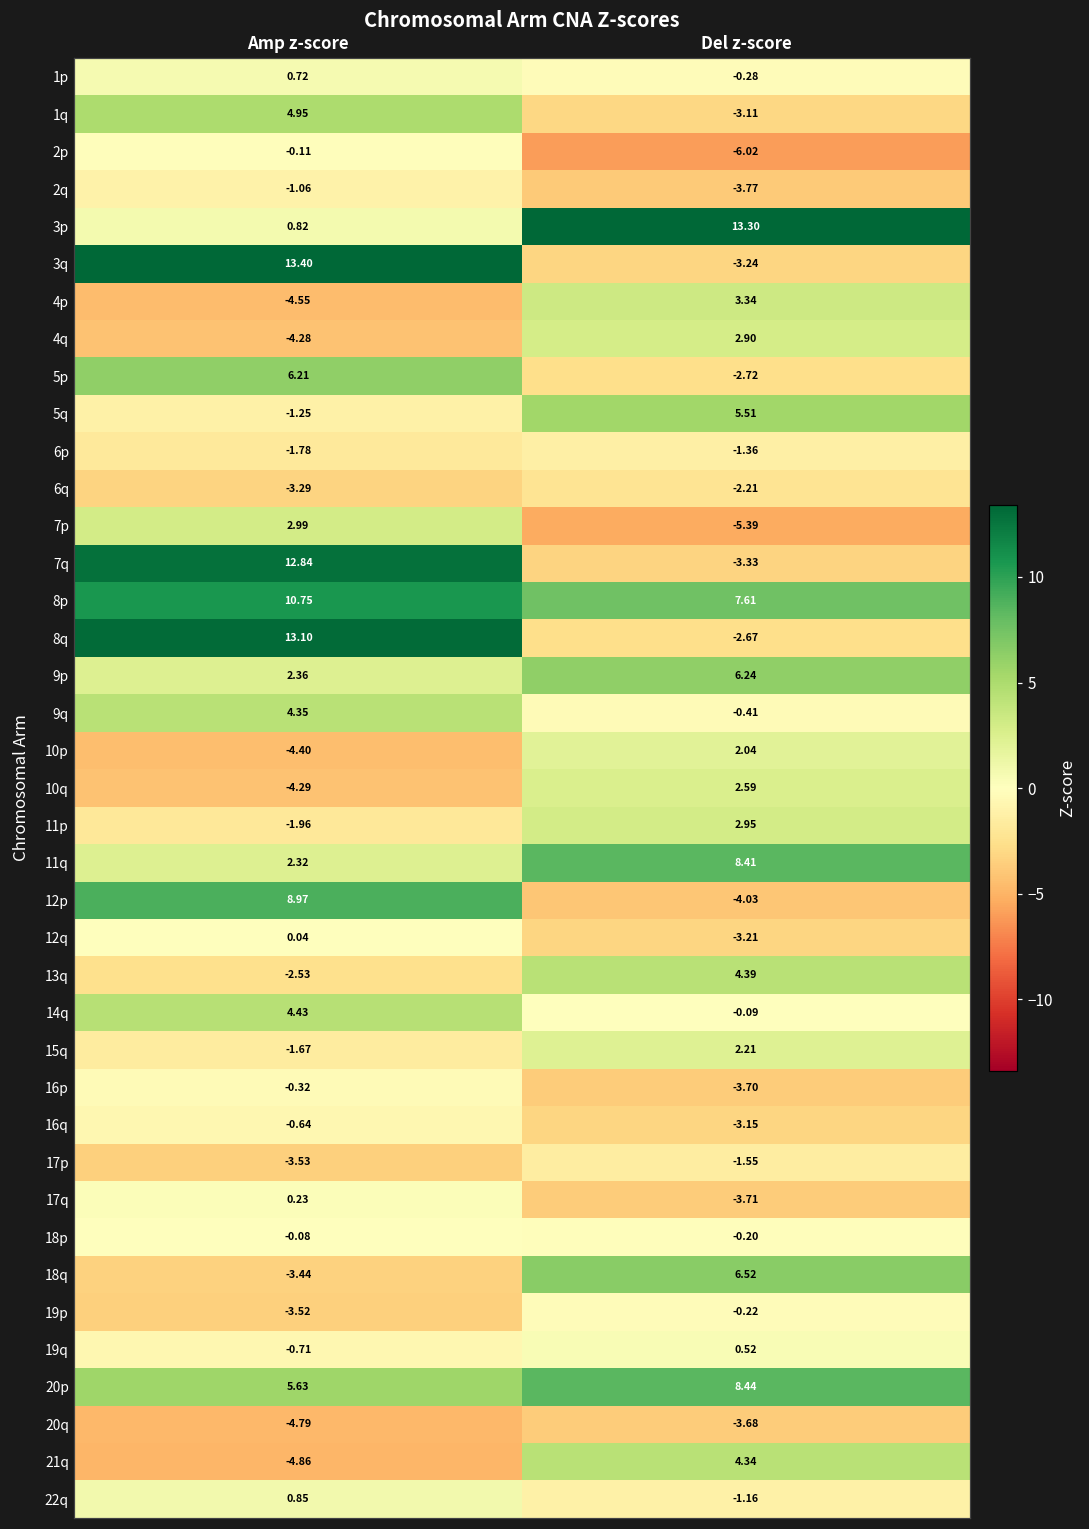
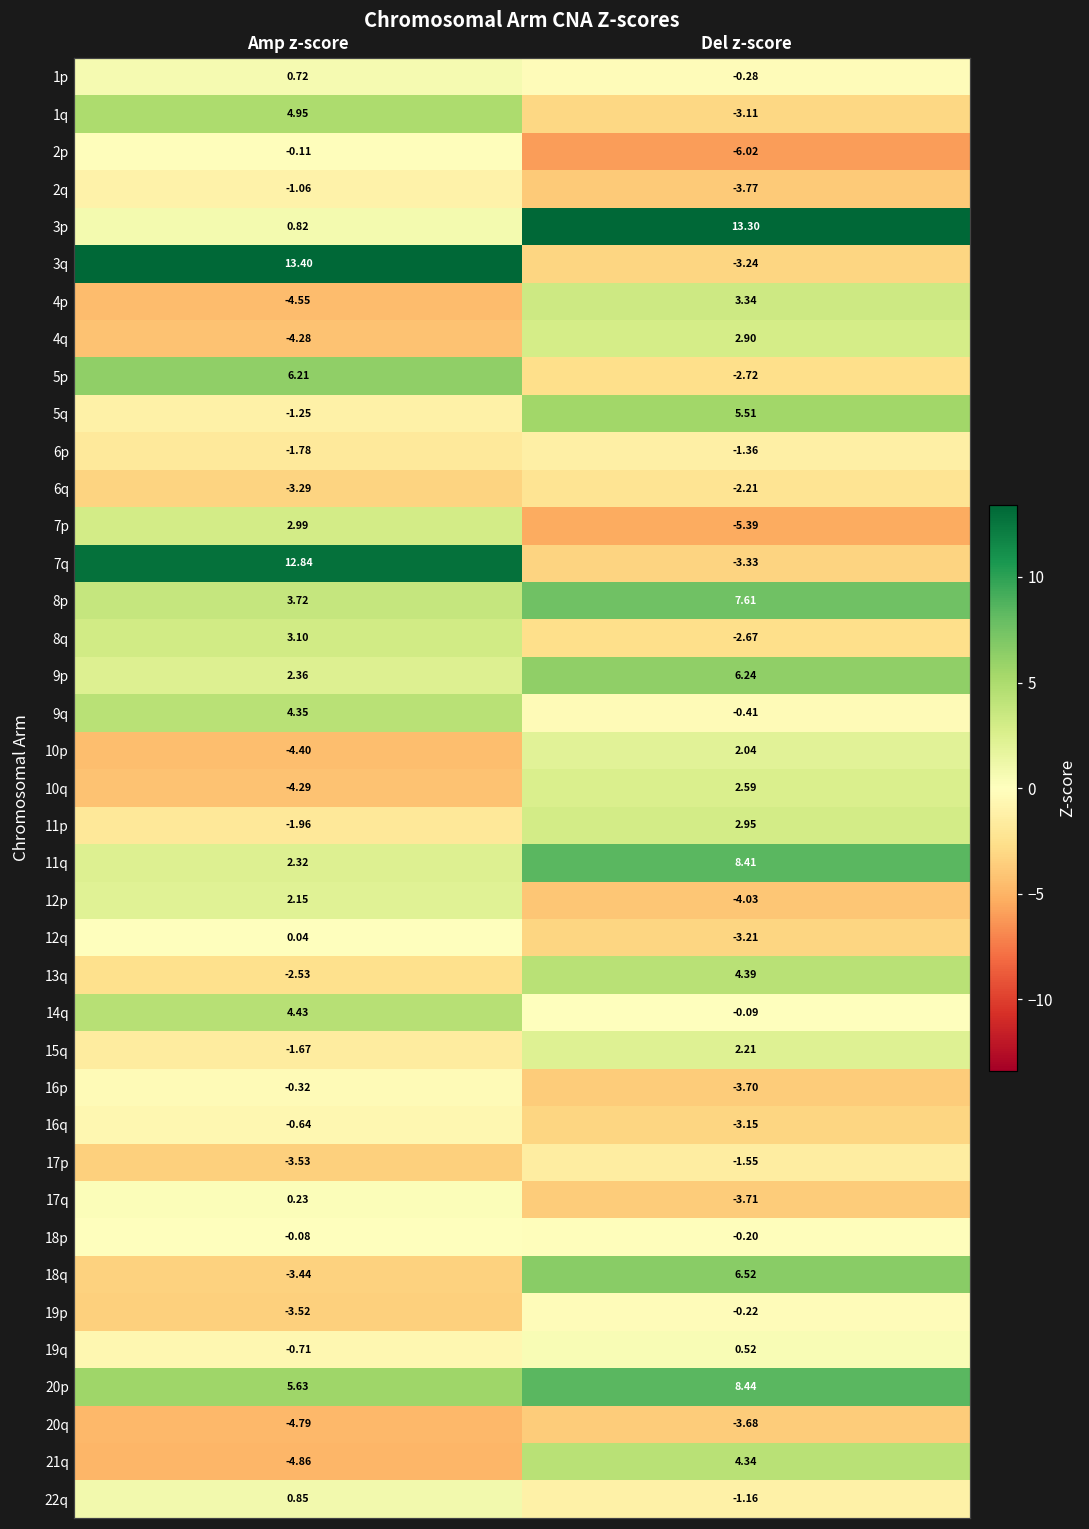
8p, Amp z-score: 10.75 -> 3.72
8q, Amp z-score: 13.10 -> 3.10
12p, Amp z-score: 8.97 -> 2.15
